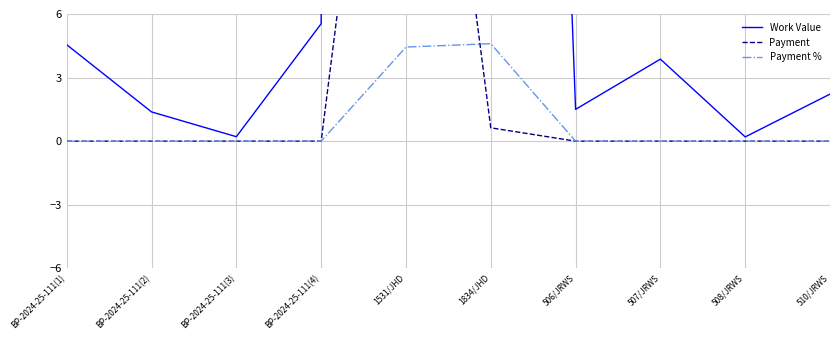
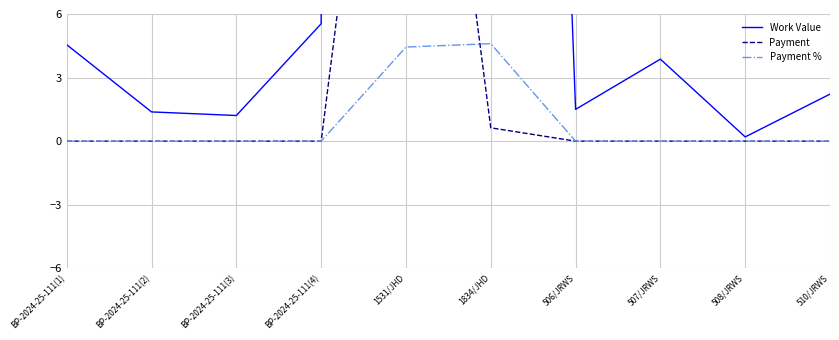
Work Value, BP-2024-25-111(3): 0.2 -> 1.2
